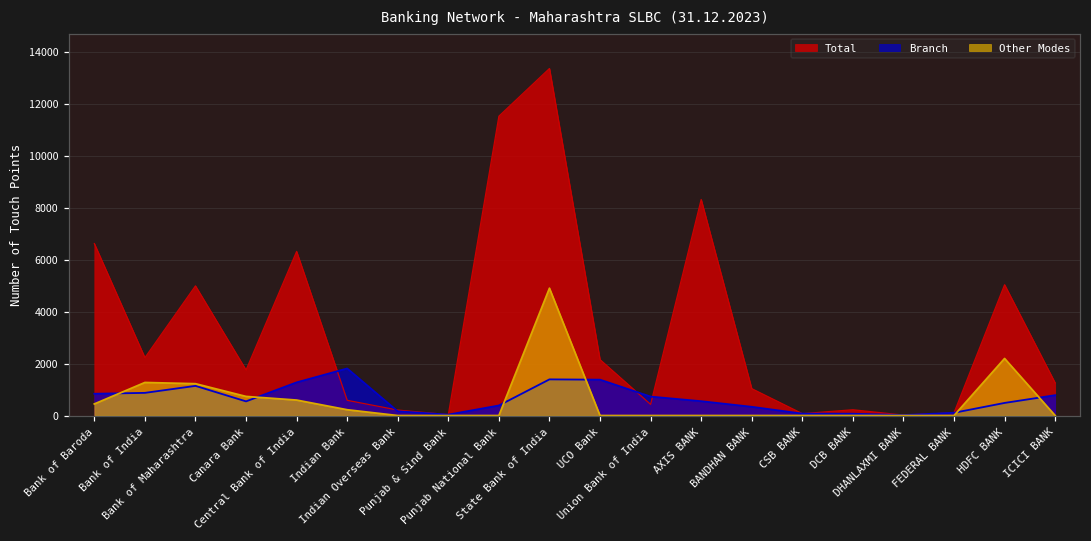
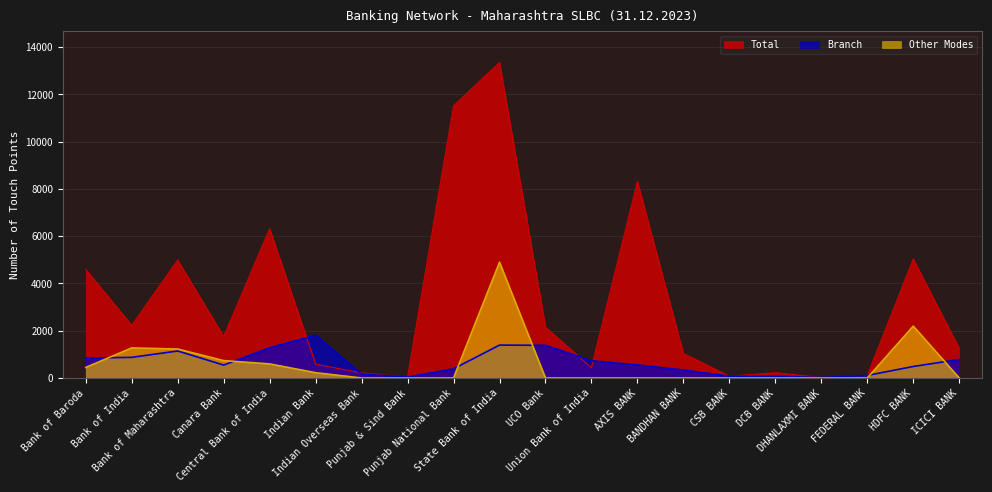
Total, Bank of Baroda: 6600 -> 4600
